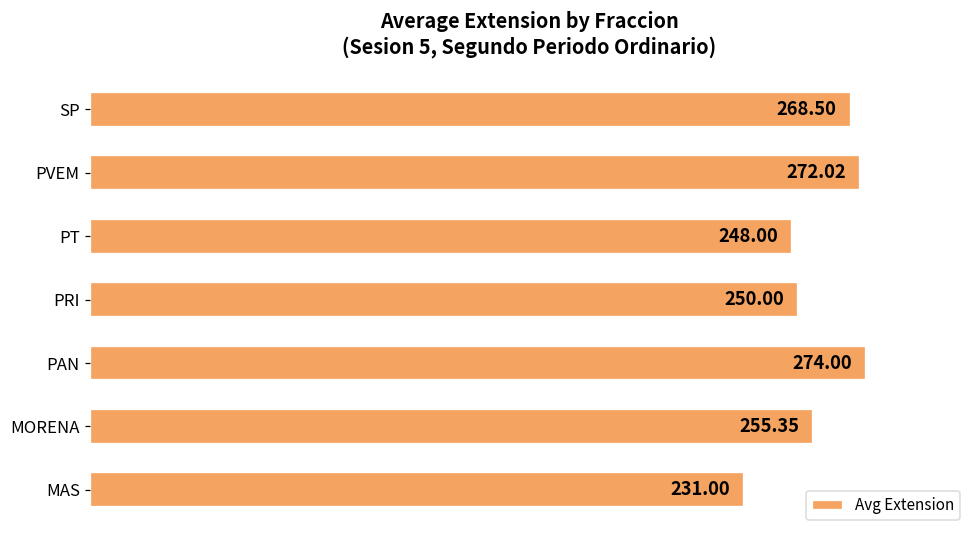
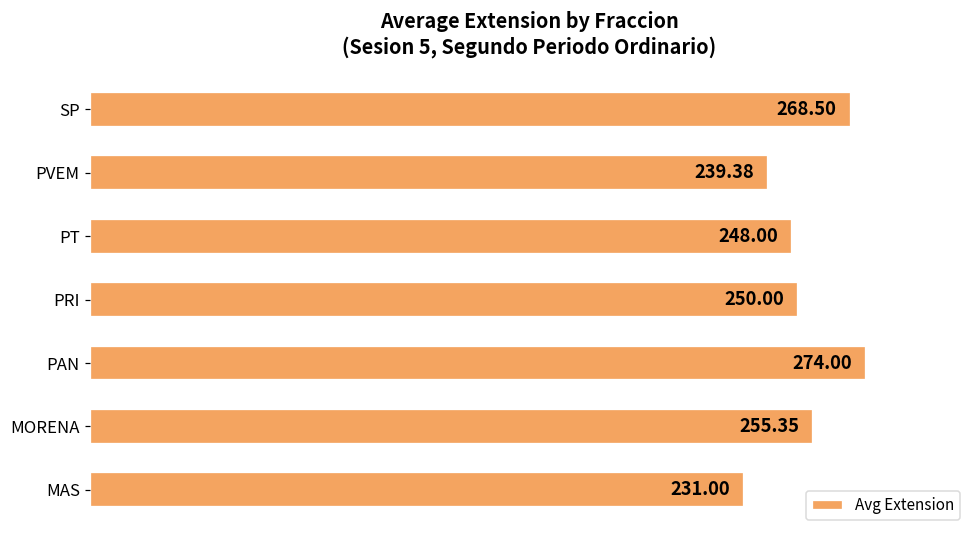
PVEM: 272.02 -> 239.38
